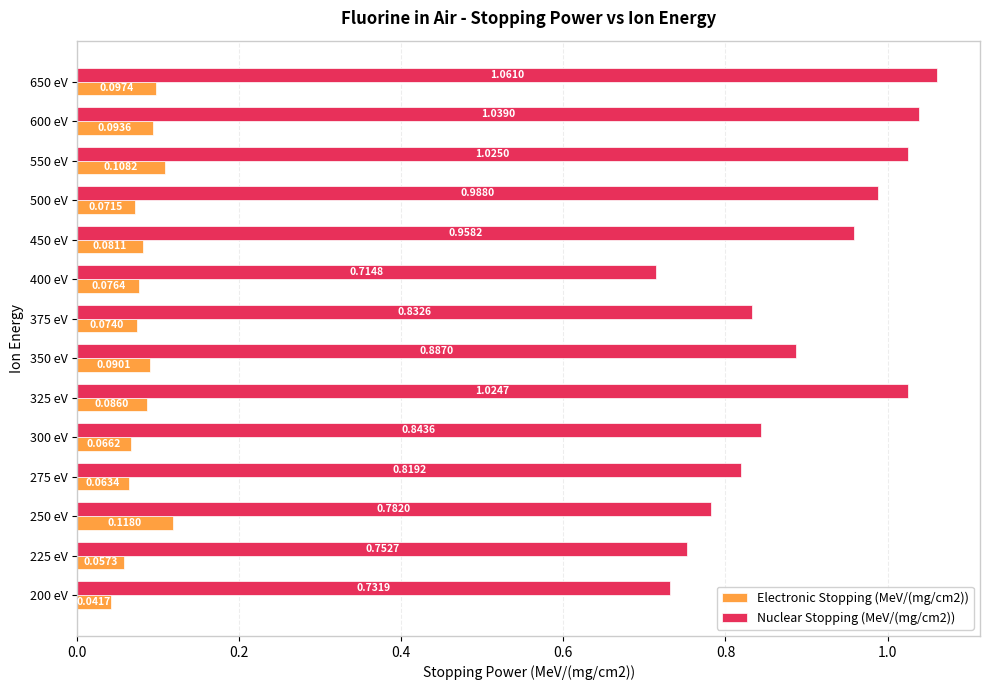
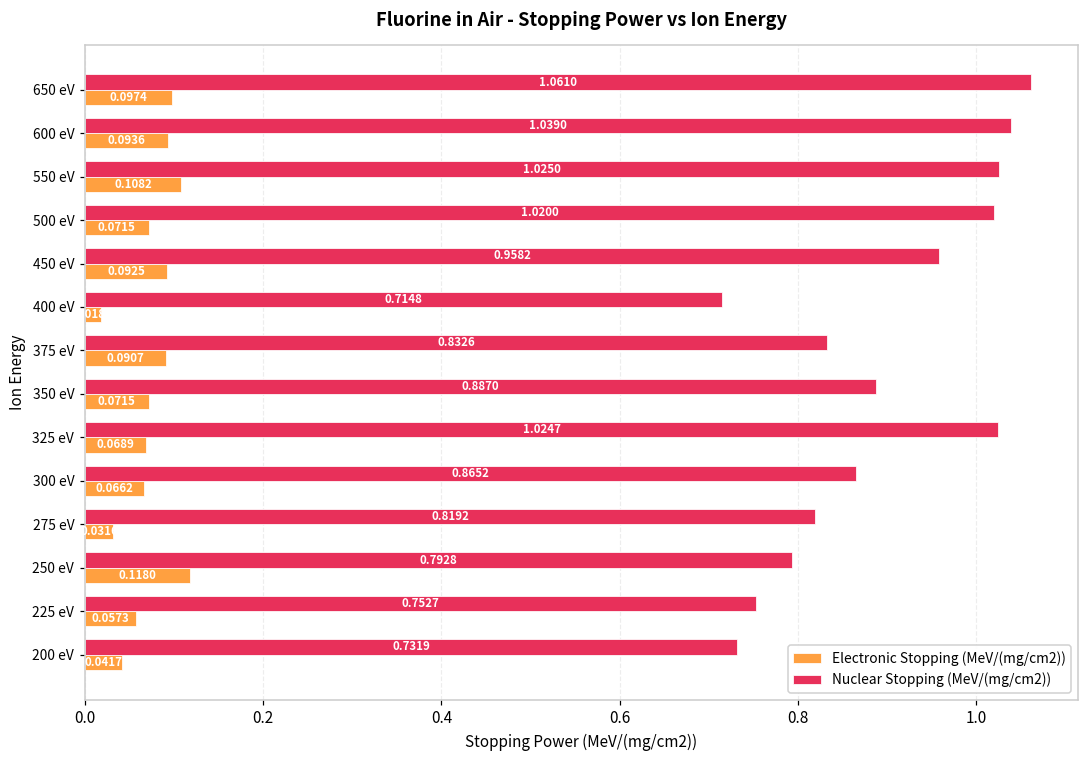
Nuclear Stopping (MeV/(mg/cm2)), 500 eV: 0.9880 -> 1.0200
Electronic Stopping (MeV/(mg/cm2)), 450 eV: 0.0811 -> 0.0925
Electronic Stopping (MeV/(mg/cm2)), 400 eV: 0.08 -> 0.02
Electronic Stopping (MeV/(mg/cm2)), 375 eV: 0.0740 -> 0.0907
Electronic Stopping (MeV/(mg/cm2)), 350 eV: 0.0901 -> 0.0715
Electronic Stopping (MeV/(mg/cm2)), 325 eV: 0.0860 -> 0.0689
Nuclear Stopping (MeV/(mg/cm2)), 300 eV: 0.8436 -> 0.8652
Electronic Stopping (MeV/(mg/cm2)), 275 eV: 0.0634 -> 0.0316
Nuclear Stopping (MeV/(mg/cm2)), 250 eV: 0.7820 -> 0.7928
